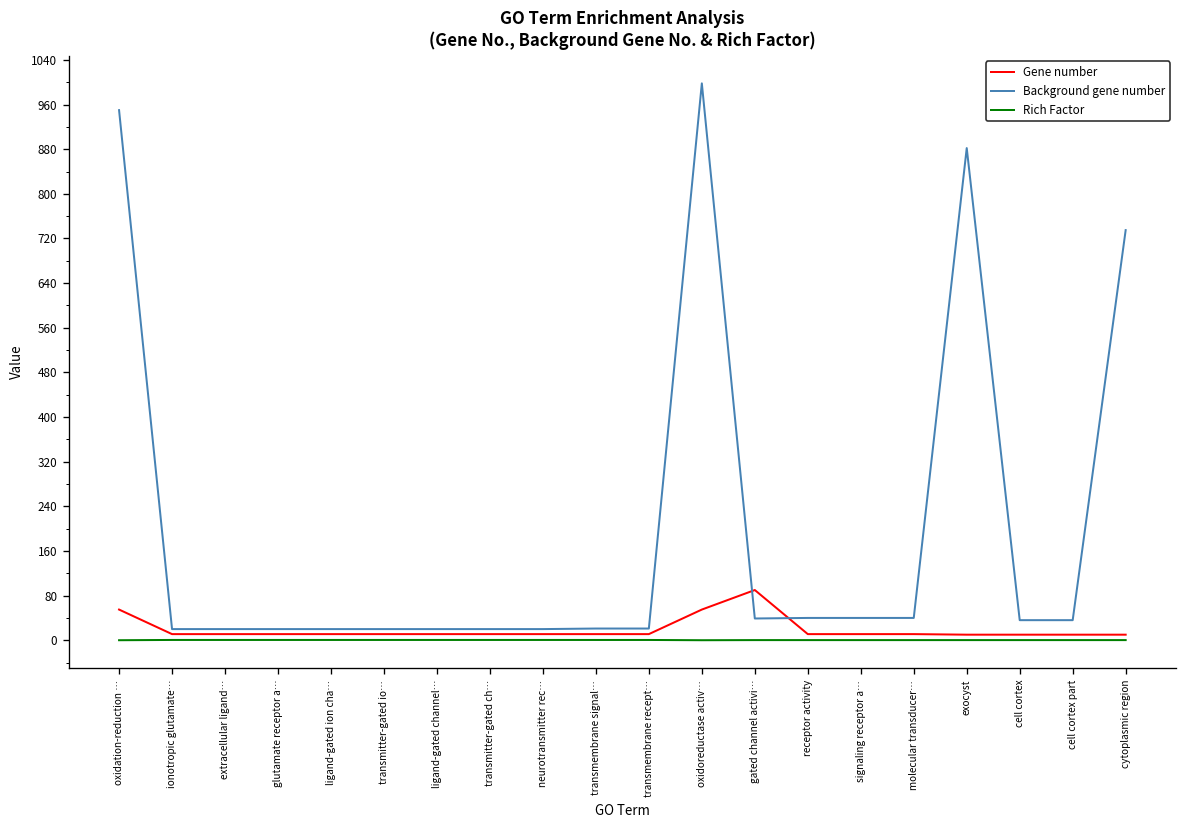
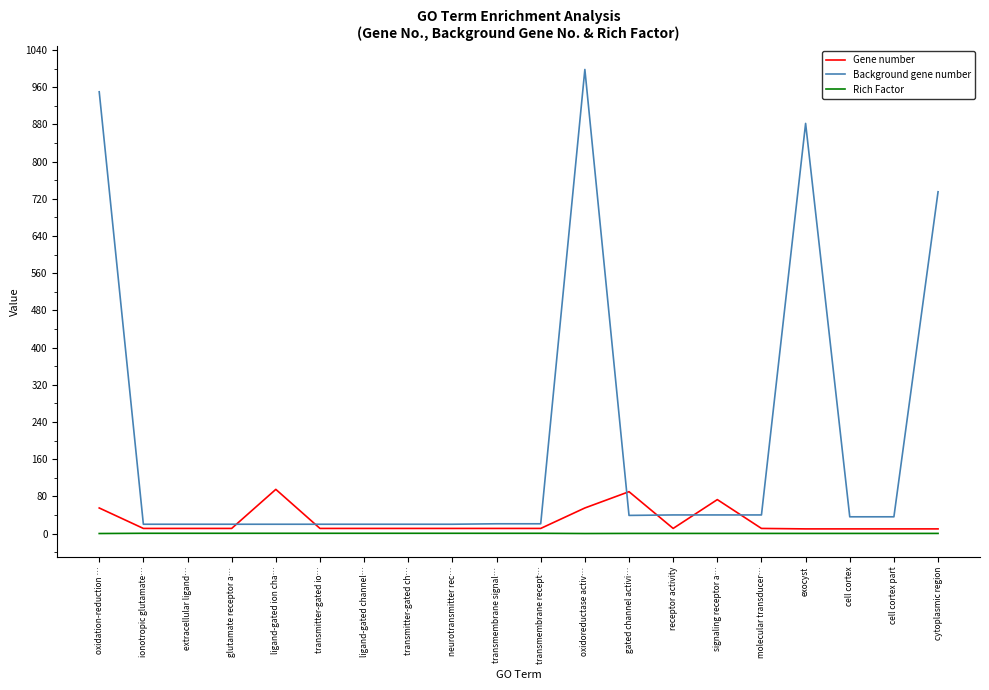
Gene number, ligand-gated ion cha…: 10 -> 100
Gene number, signaling receptor a…: 10 -> 70
